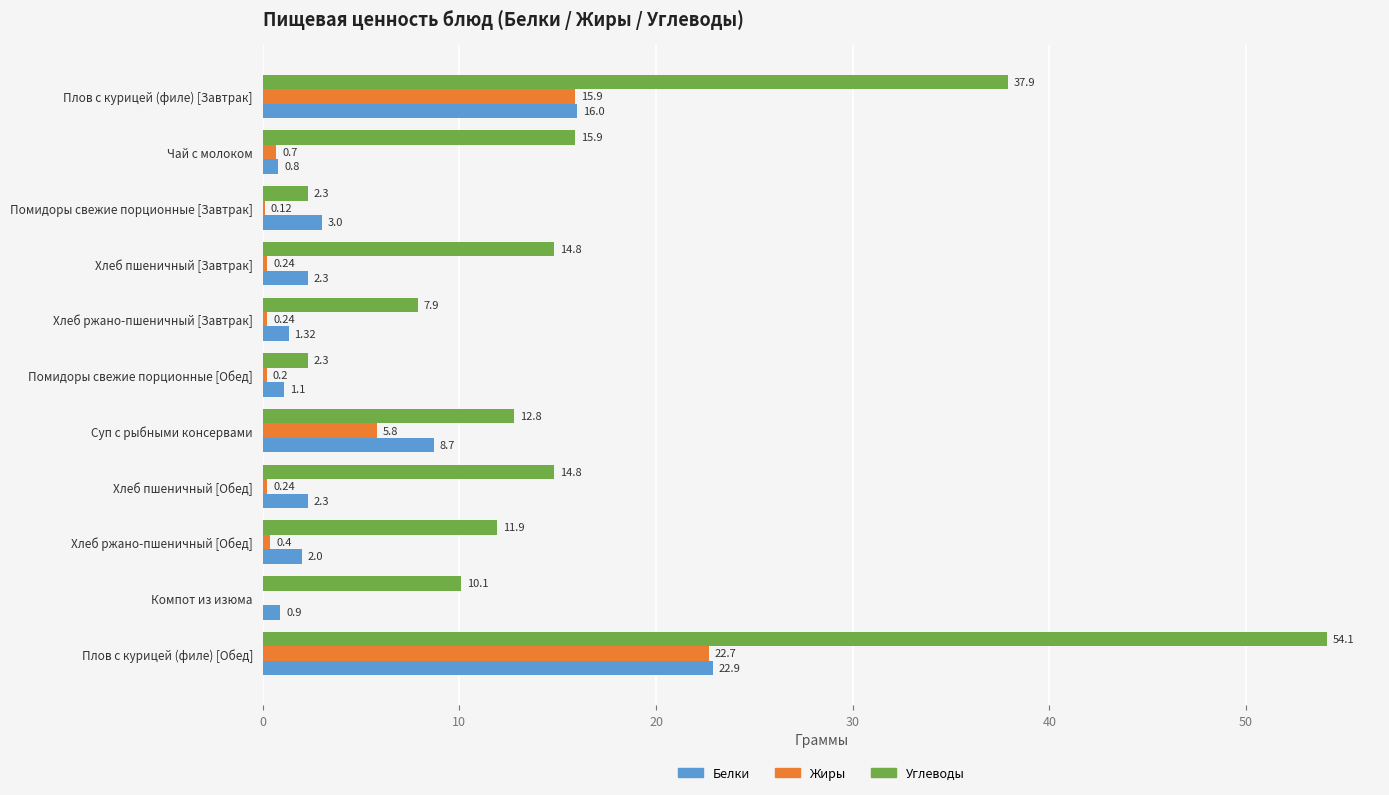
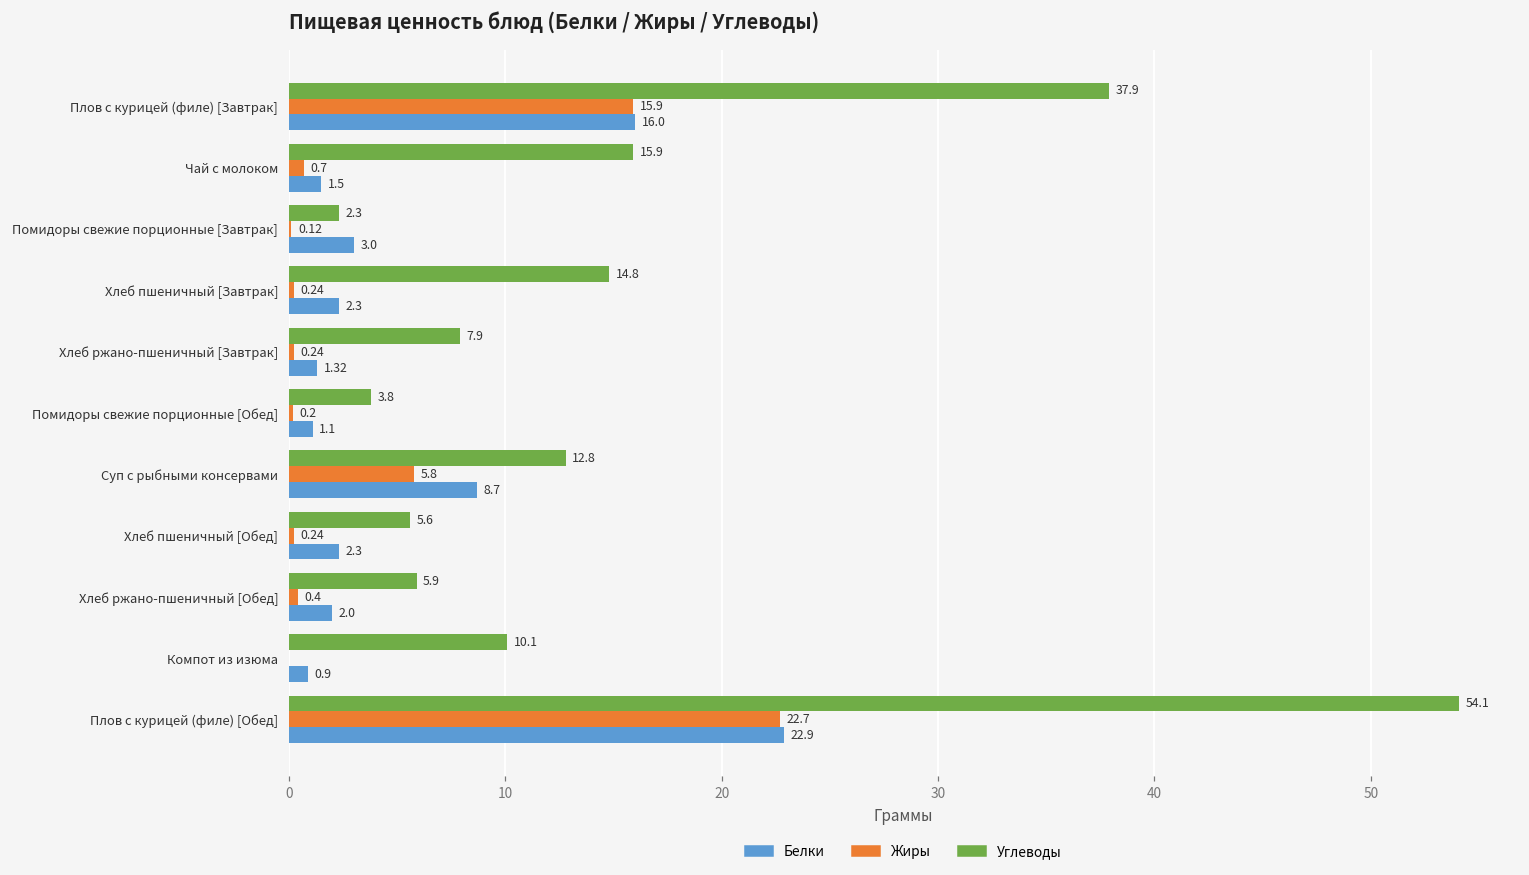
Белки, Чай с молоком: 0.8 -> 1.5
Углеводы, Помидоры свежие порционные [Обед]: 2.3 -> 3.8
Углеводы, Хлеб пшеничный [Обед]: 14.8 -> 5.6
Углеводы, Хлеб ржано-пшеничный [Обед]: 11.9 -> 5.9
